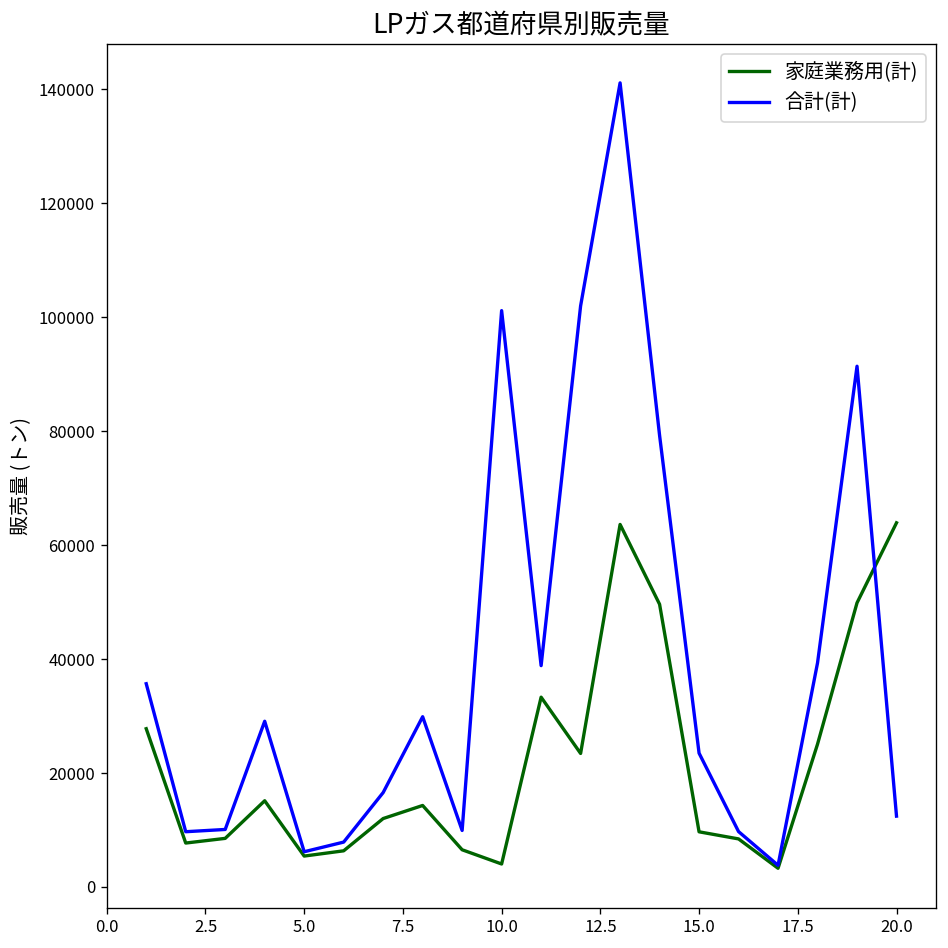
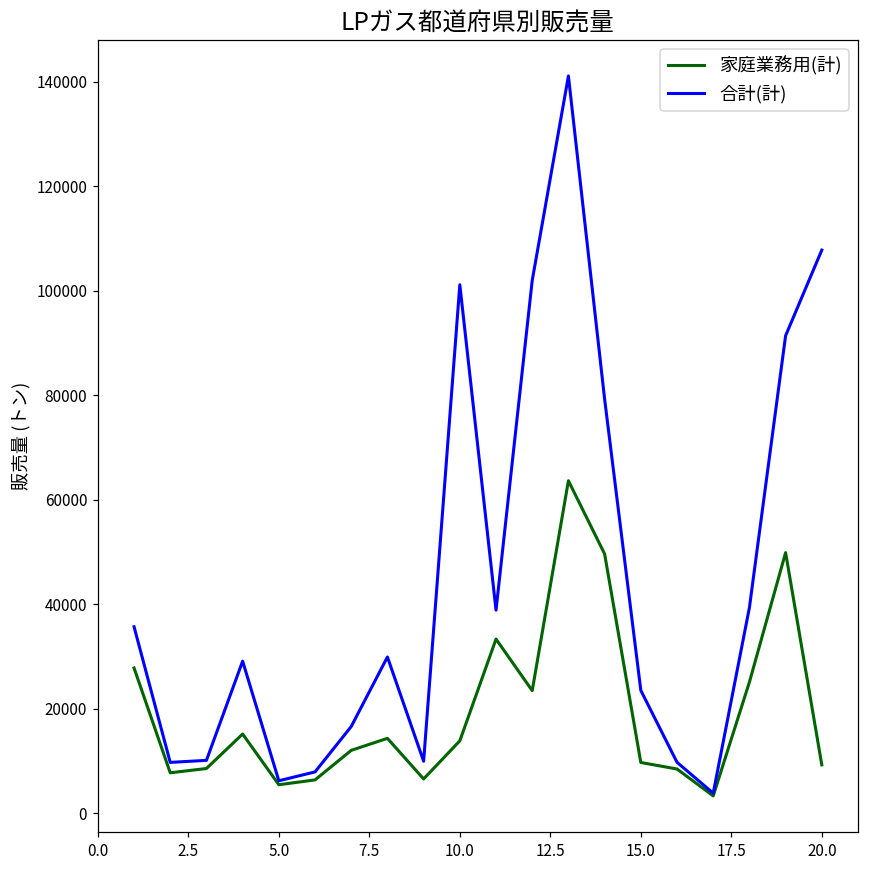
家庭業務用(計), 10.0: 4000 -> 14000
家庭業務用(計), 20.0: 64000 -> 9000
合計(計), 20.0: 12000 -> 108000
